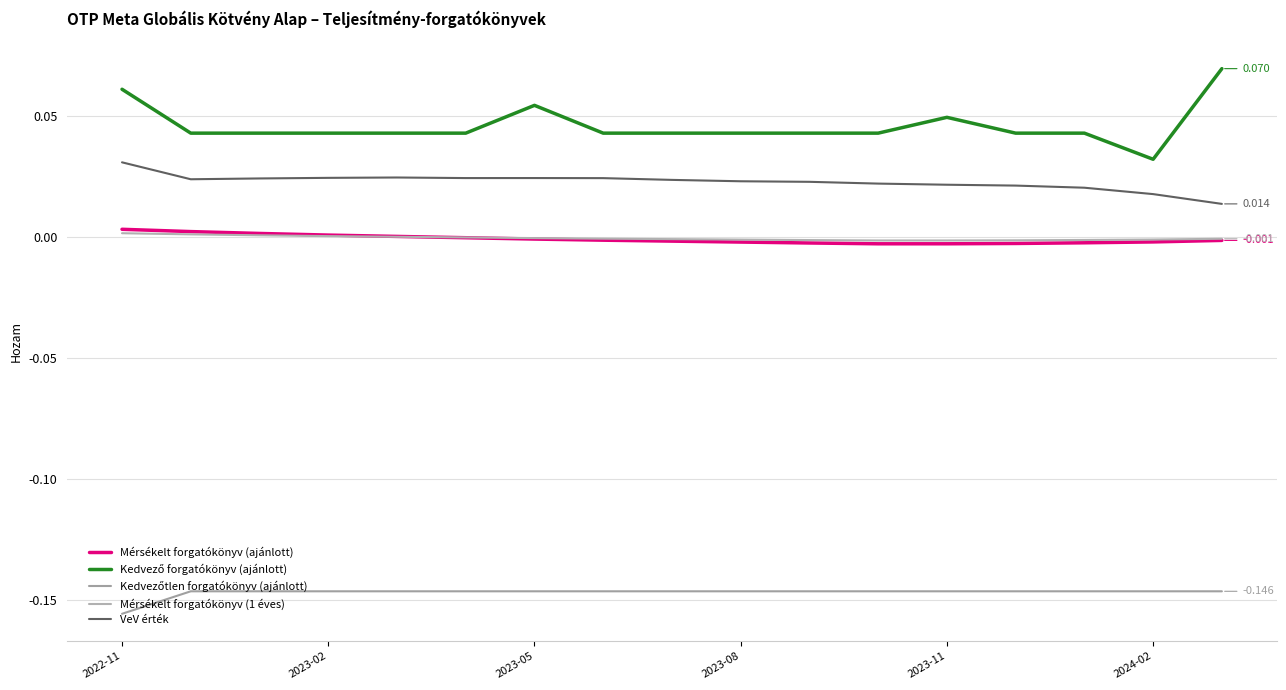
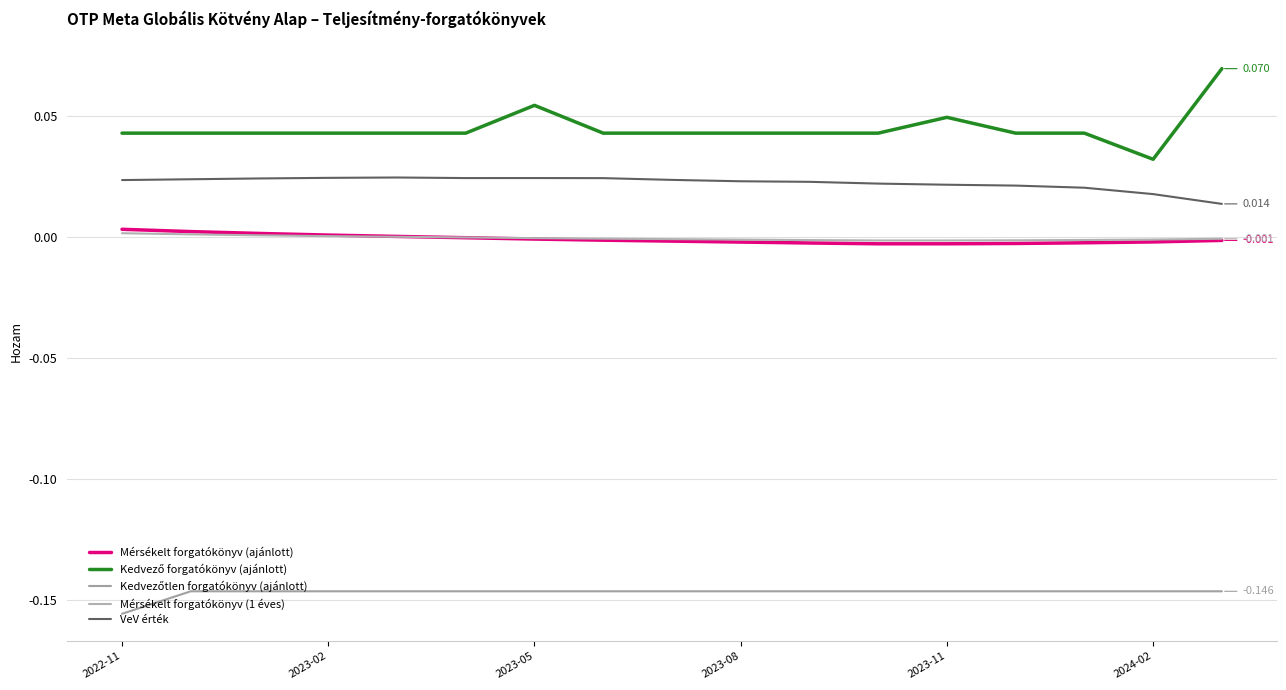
Kedvező forgatókönyv (ajánlott), 2022-11: 0.061 -> 0.043
VeV érték, 2022-11: 0.031 -> 0.024
